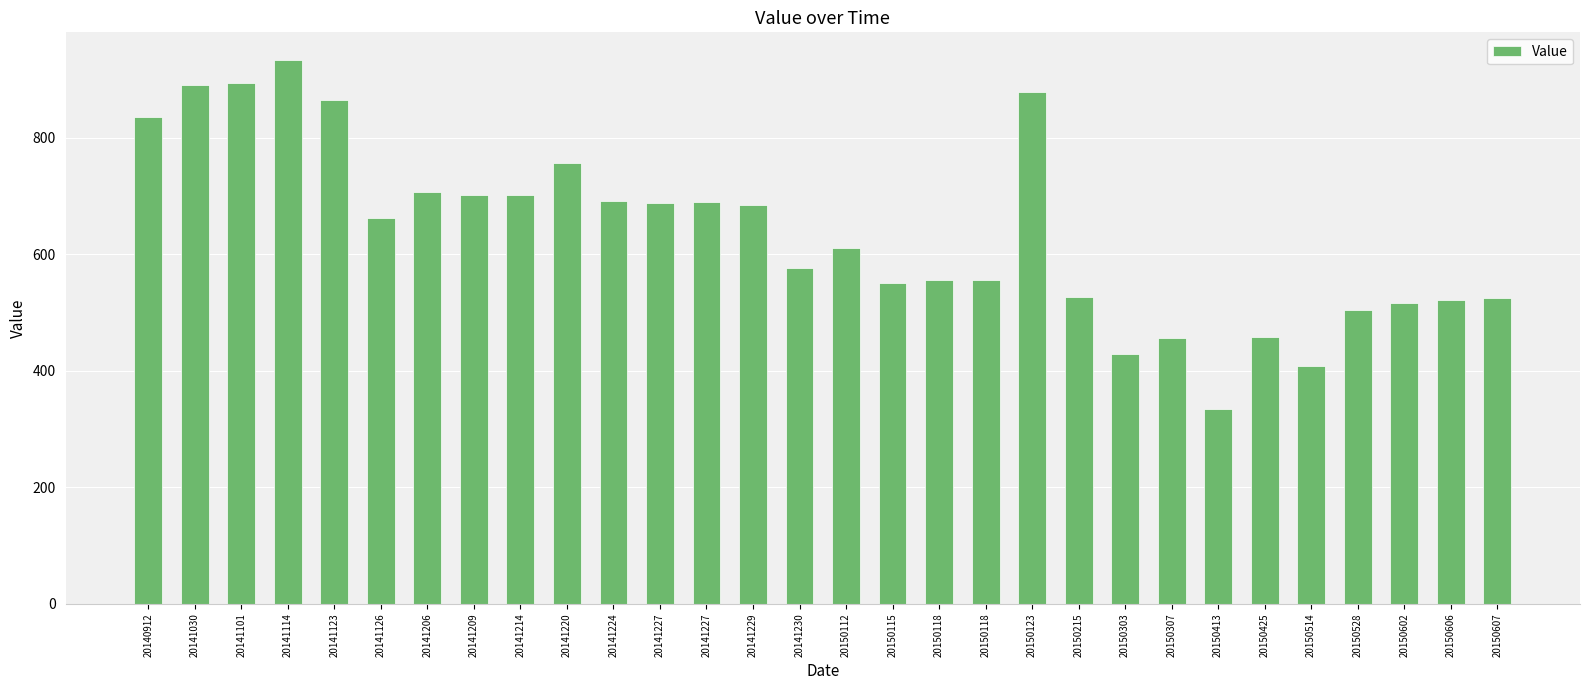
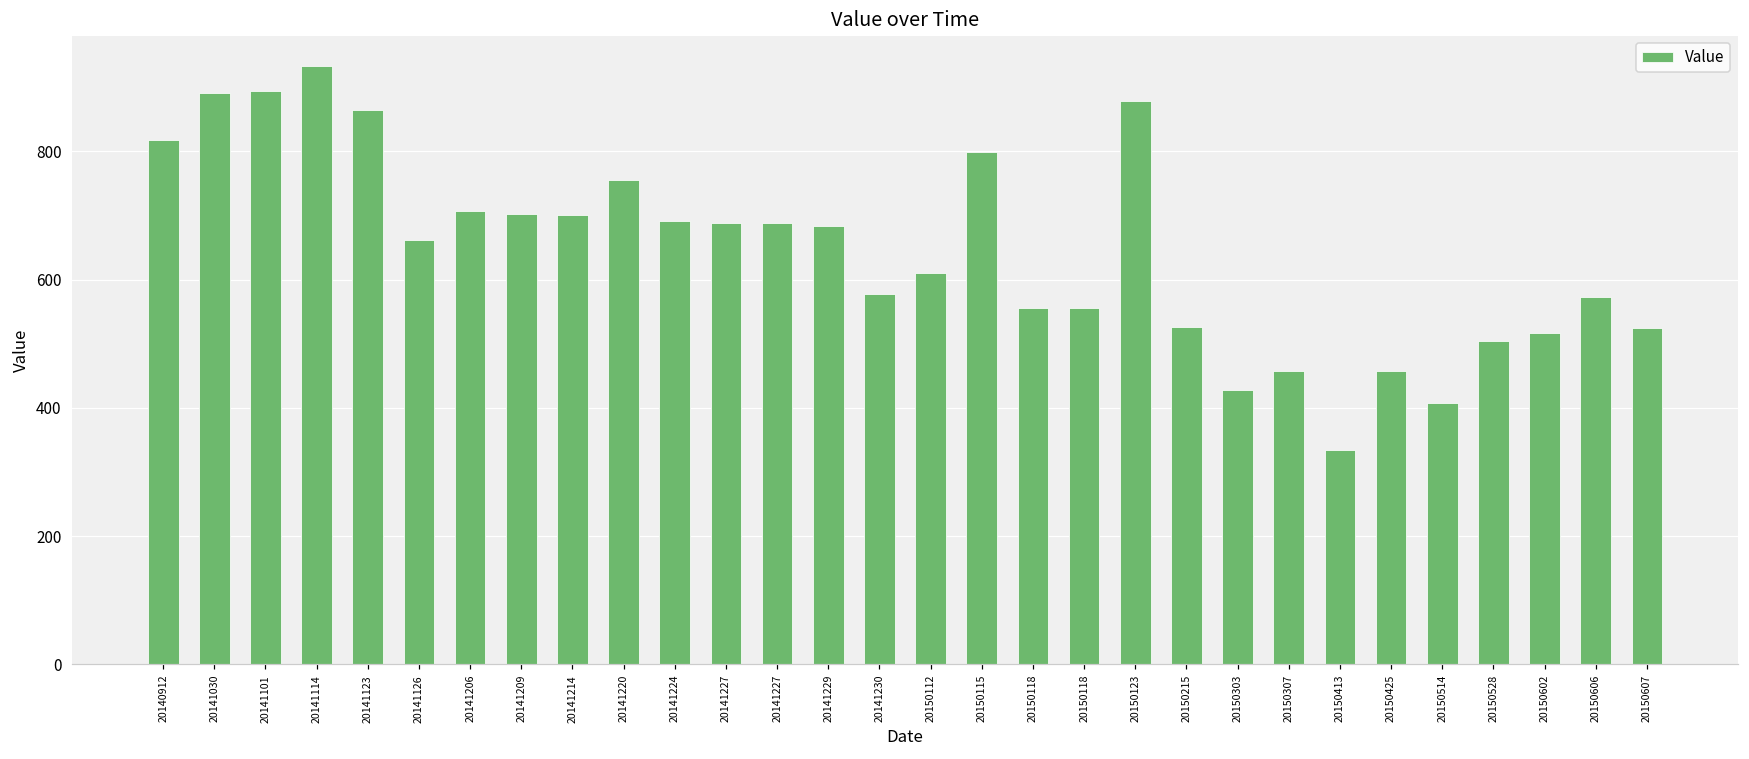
20140912: 840 -> 820
20150115: 550 -> 800
20150606: 520 -> 570
